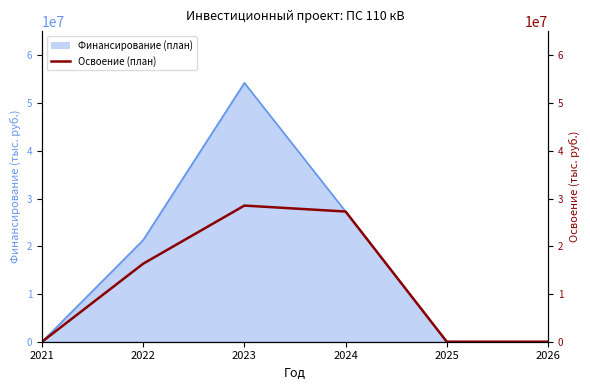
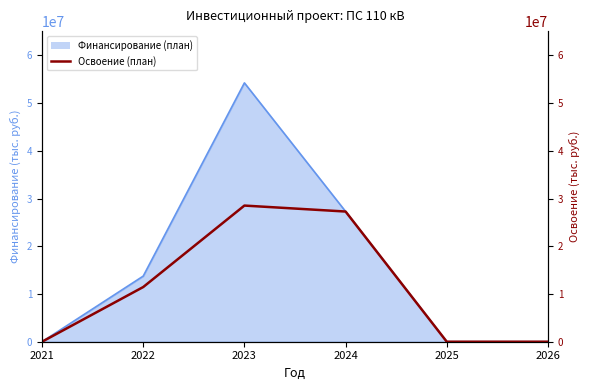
Финансирование (план), 2022: 21000000 -> 14000000
Освоение (план), 2022: 16000000 -> 11000000
